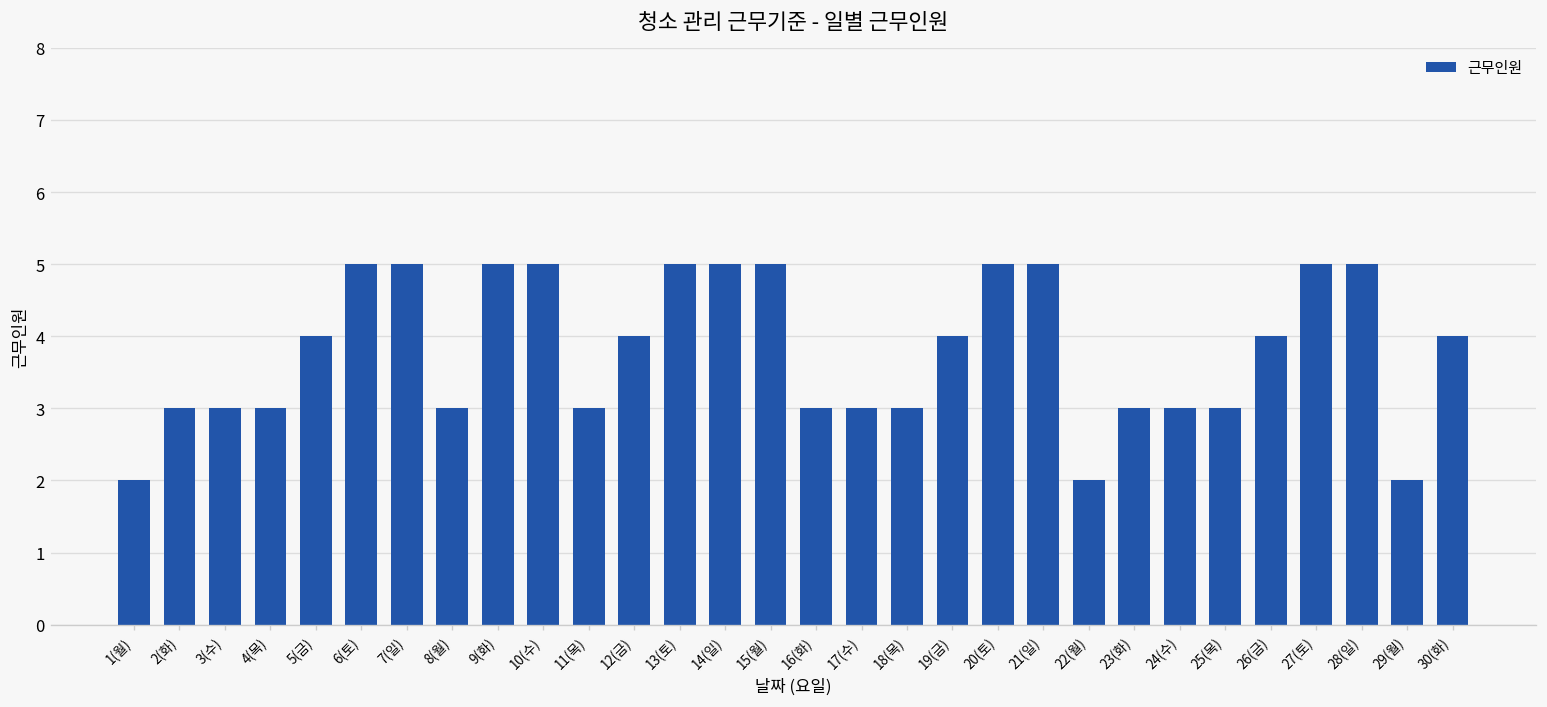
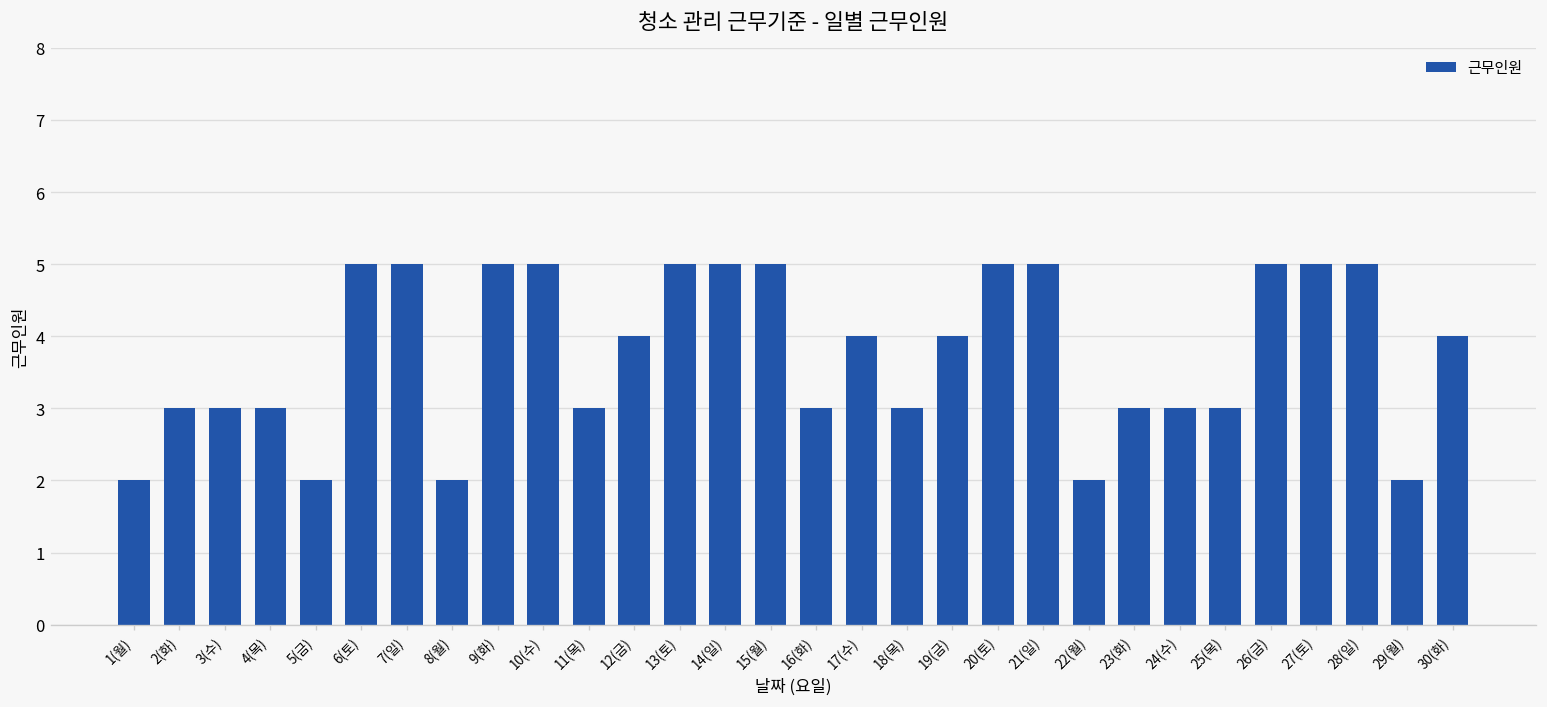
5(금): 4 -> 2
8(월): 3 -> 2
17(수): 3 -> 4
26(금): 4 -> 5
